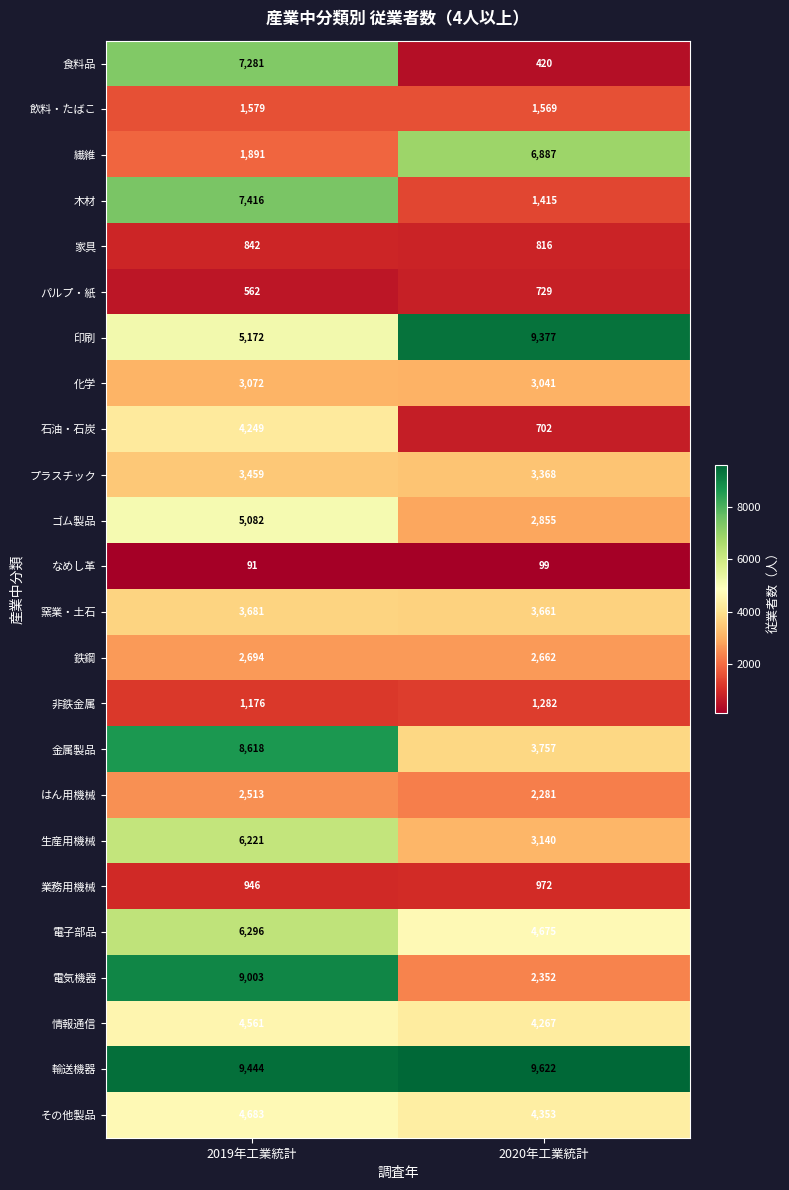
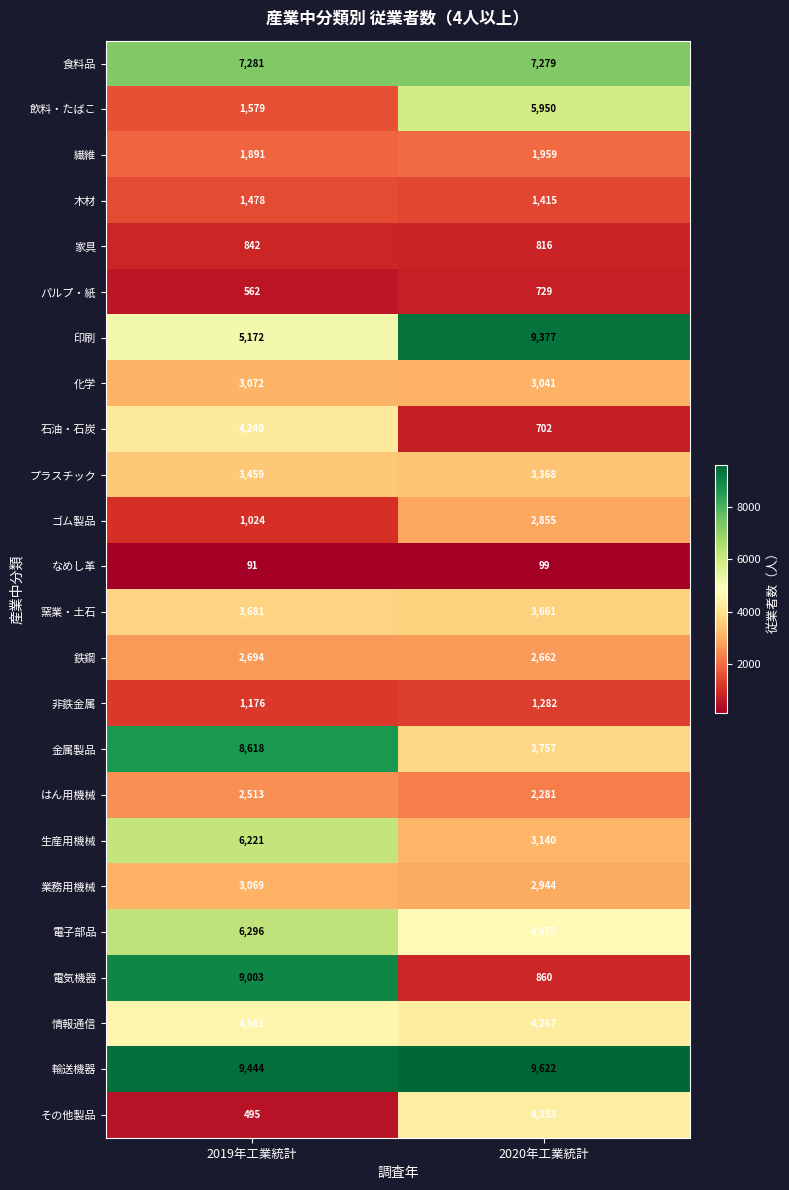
食料品, 2020年工業統計: 420 -> 7,279
飲料・たばこ, 2020年工業統計: 1,569 -> 5,950
繊維, 2020年工業統計: 6,887 -> 1,959
木材, 2019年工業統計: 7,416 -> 1,478
ゴム製品, 2019年工業統計: 5,082 -> 1,024
業務用機械, 2019年工業統計: 946 -> 3,069
業務用機械, 2020年工業統計: 972 -> 2,944
電気機器, 2020年工業統計: 2,352 -> 860
その他製品, 2019年工業統計: 4,683 -> 495
